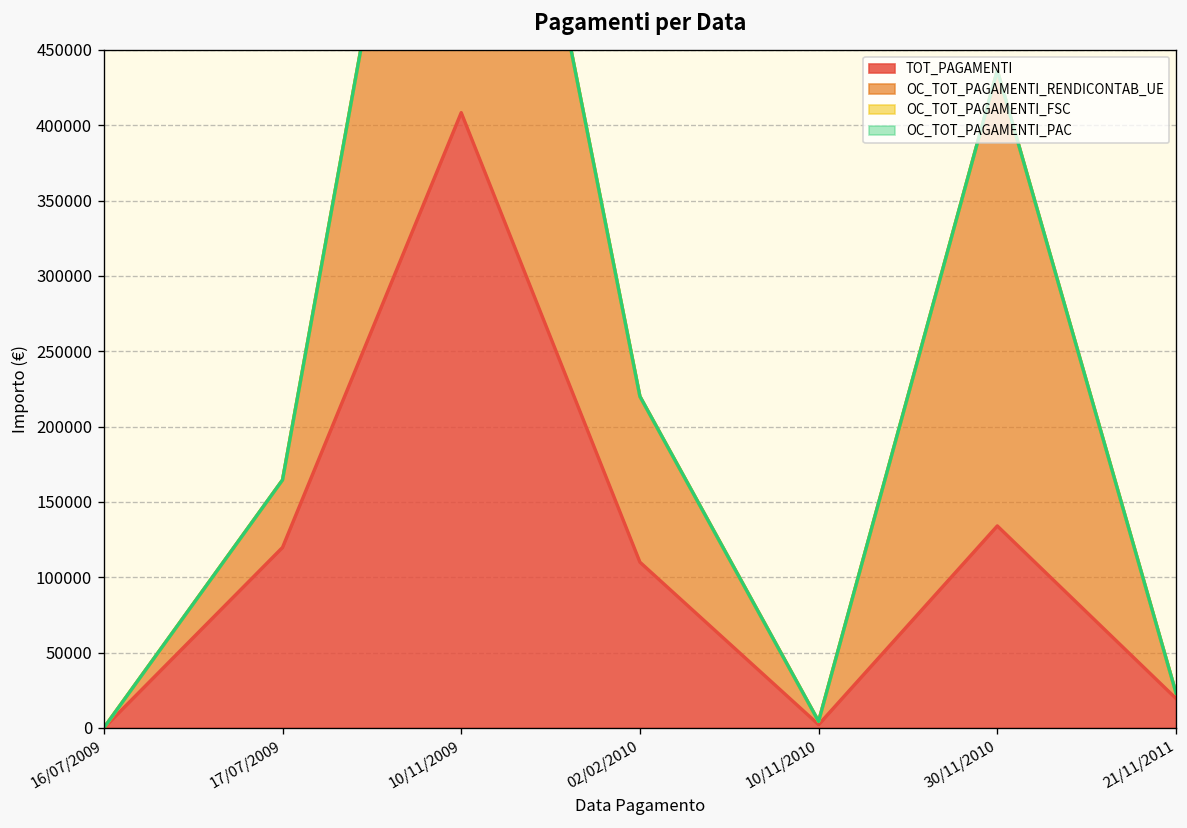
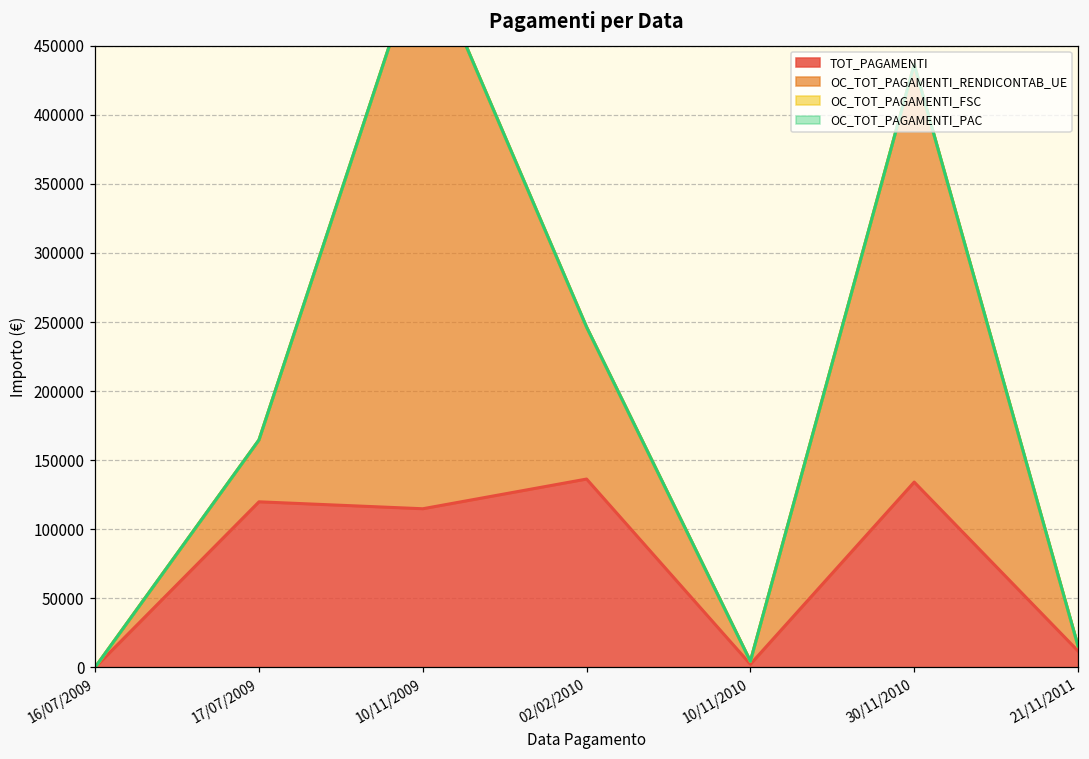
TOT_PAGAMENTI, 10/11/2009: 408000 -> 115000
TOT_PAGAMENTI, 02/02/2010: 110000 -> 136000
TOT_PAGAMENTI, 21/11/2011: 20000 -> 12000
